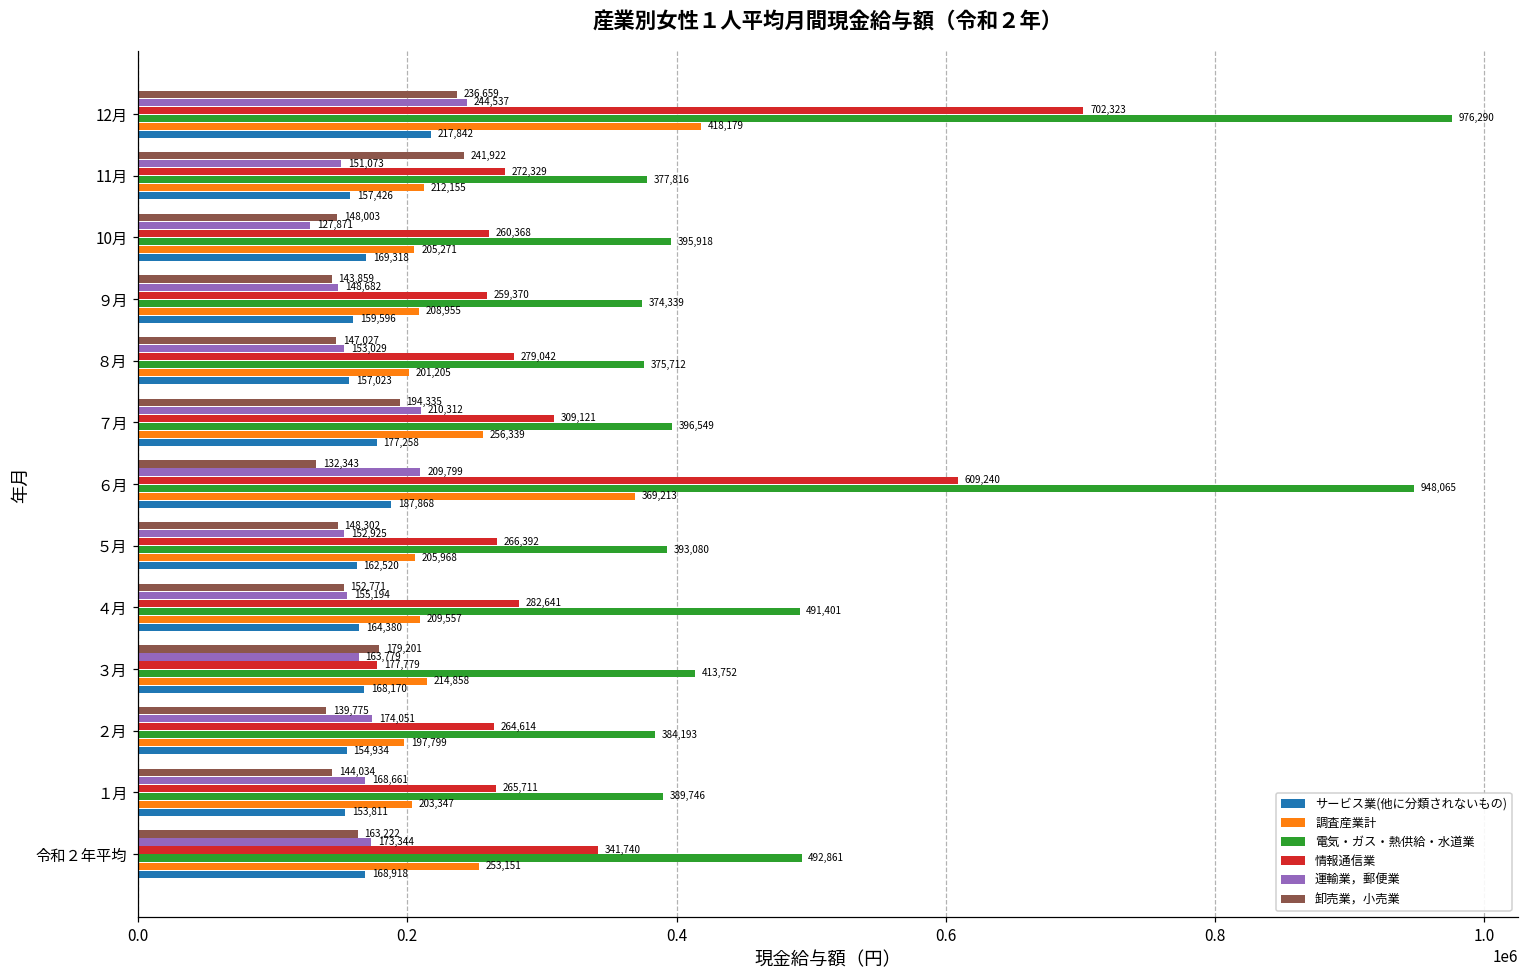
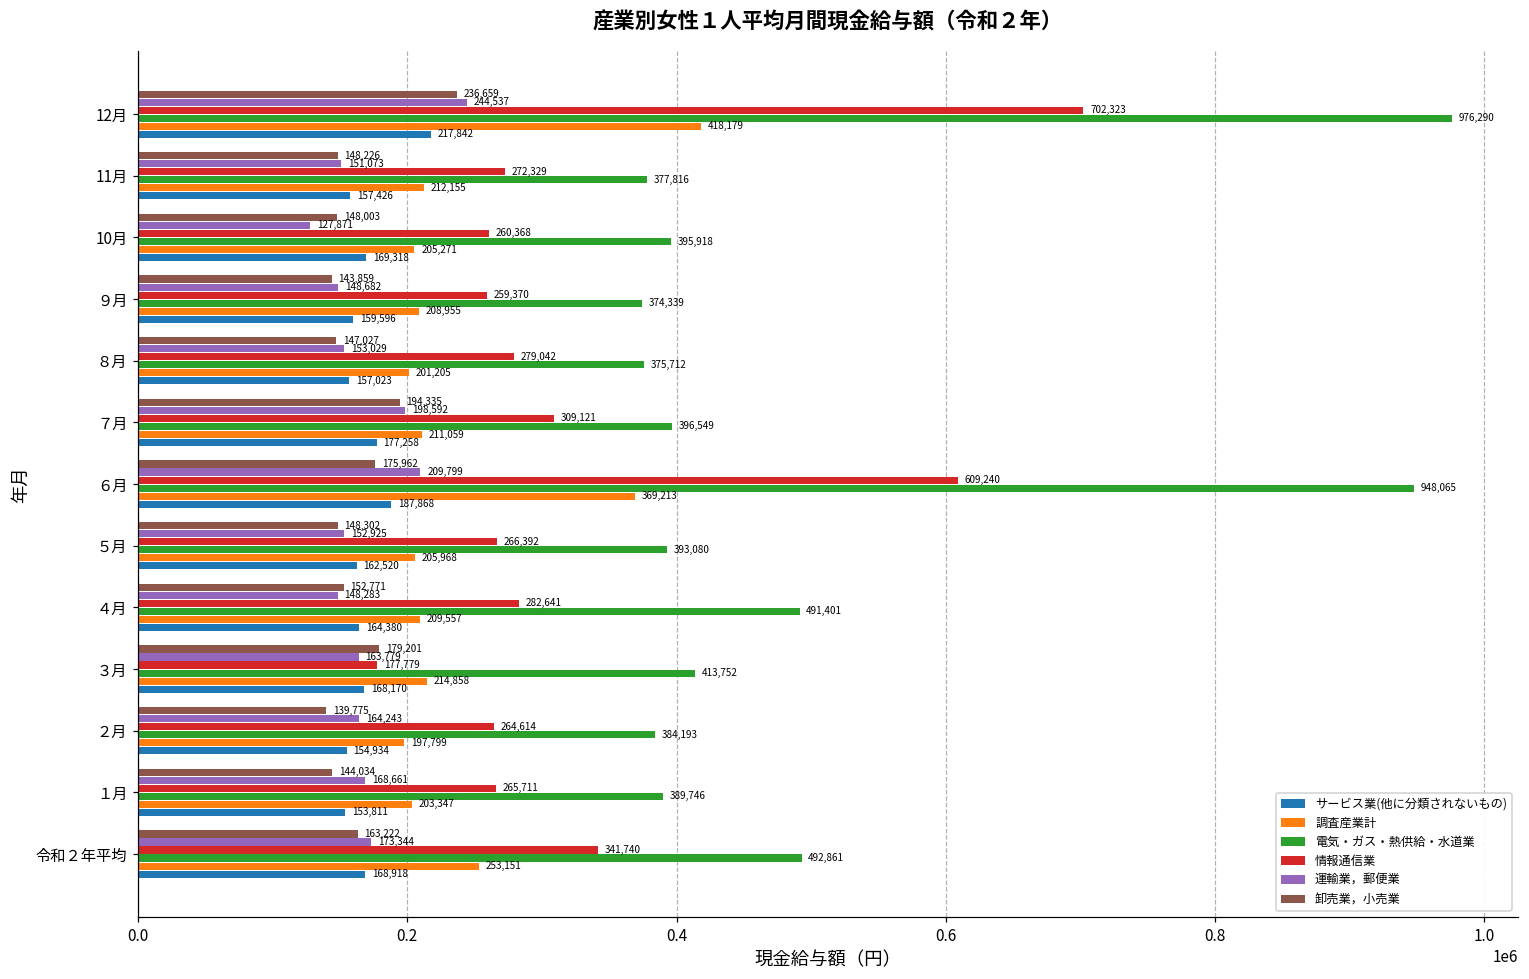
卸売業，小売業, 11月: 241,922 -> 148,226
運輸業，郵便業, ７月: 210,312 -> 198,592
調査産業計, ７月: 256,339 -> 211,059
卸売業，小売業, ６月: 132,343 -> 175,962
運輸業，郵便業, ４月: 155,194 -> 148,283
運輸業，郵便業, ２月: 174,051 -> 164,243
